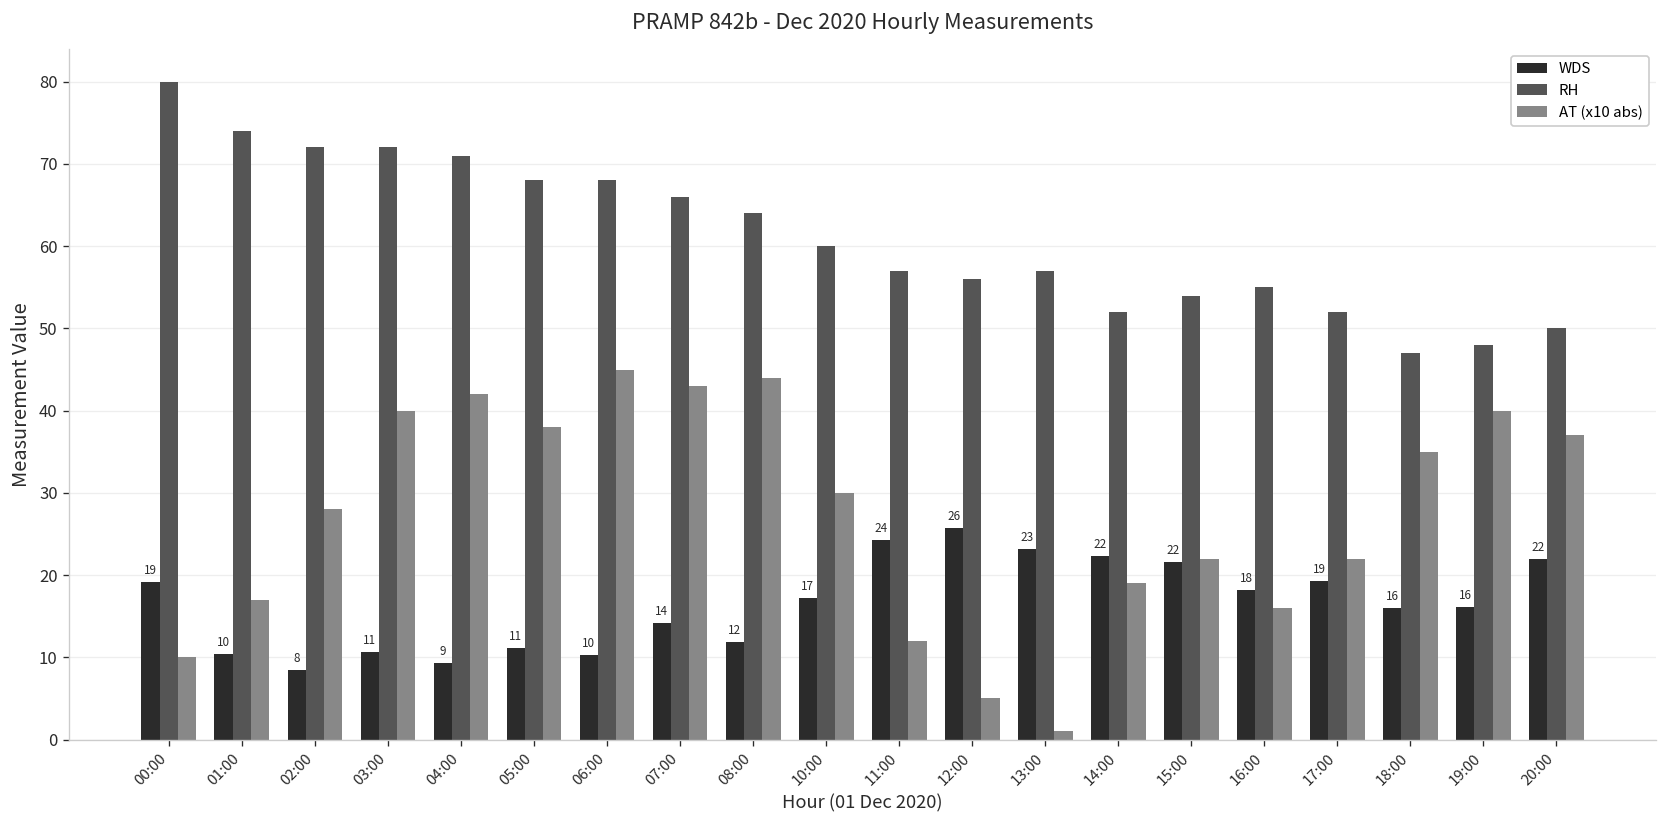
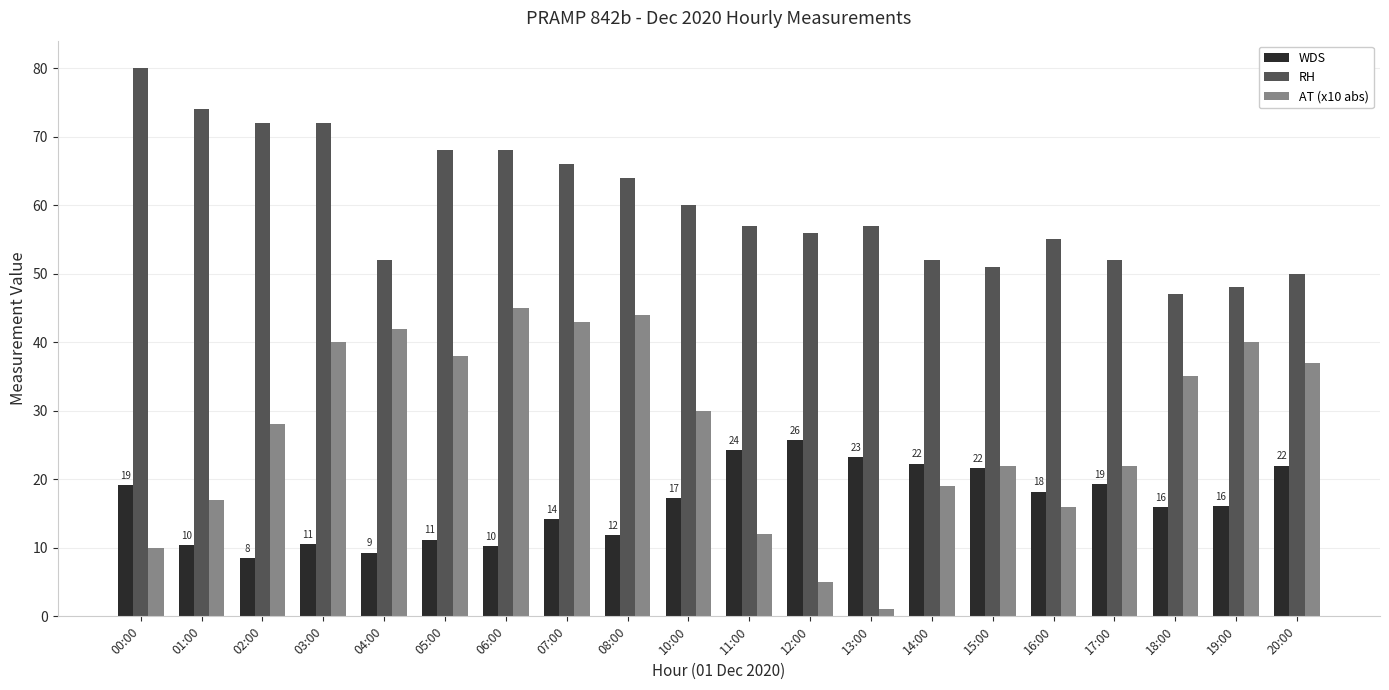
RH, 04:00: 71 -> 52
RH, 15:00: 54 -> 51
